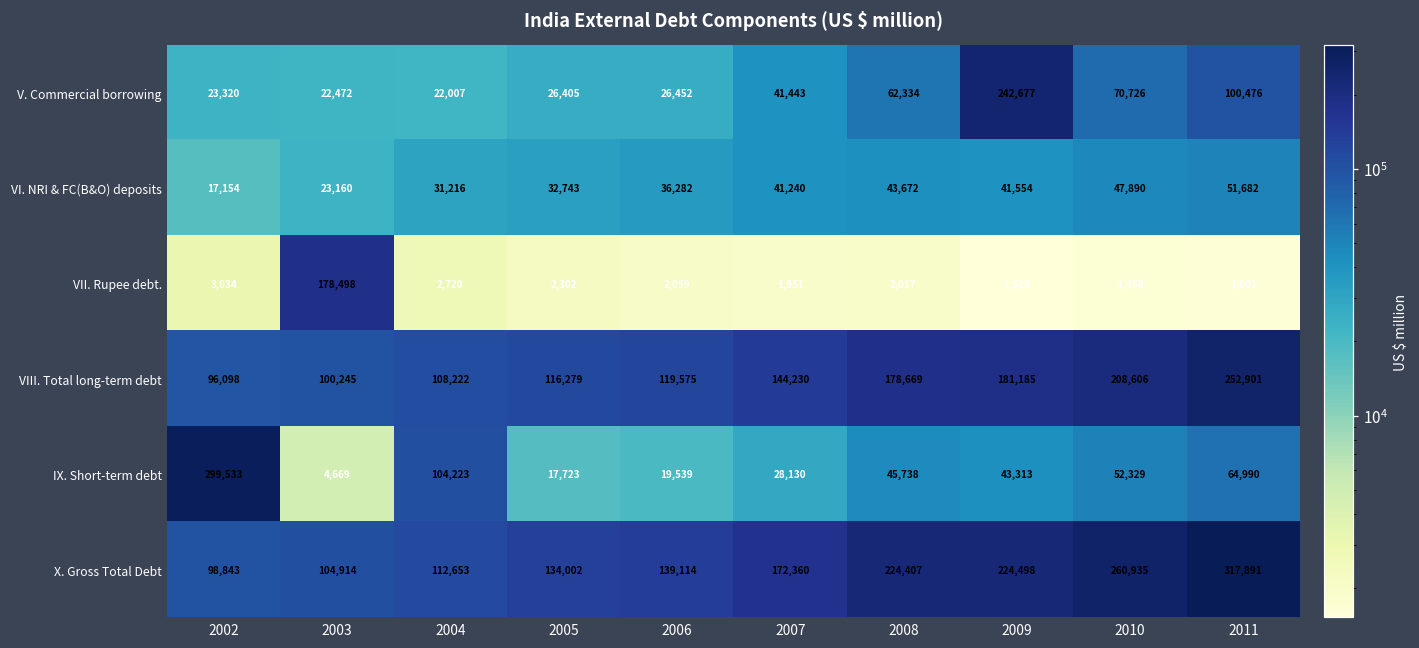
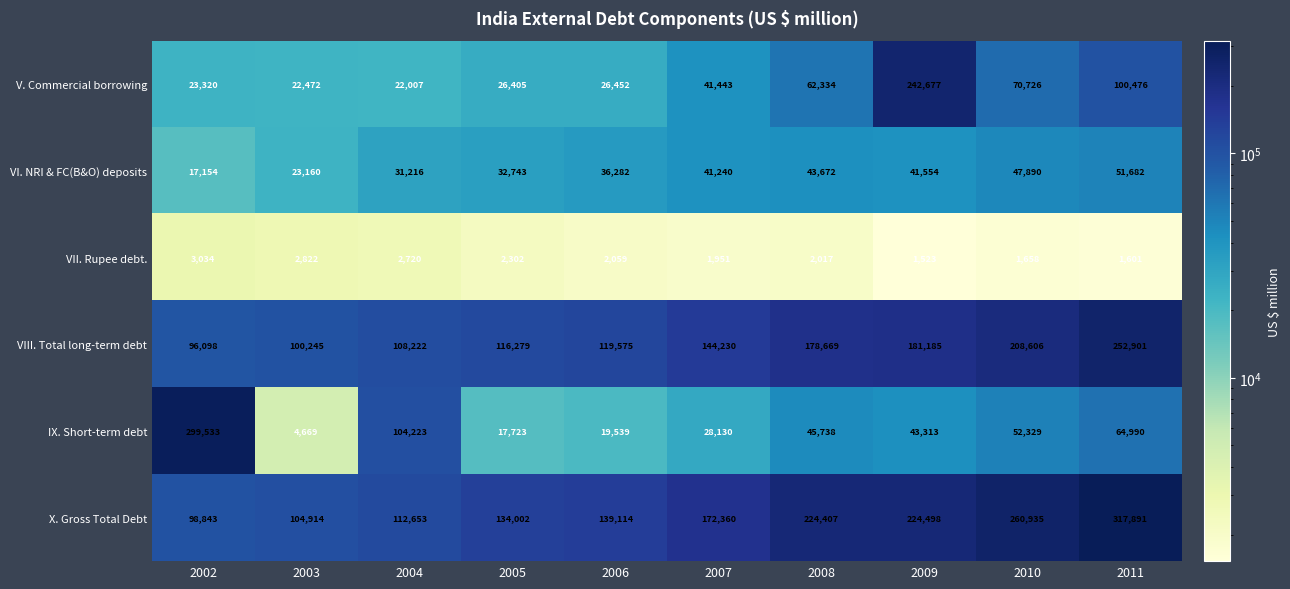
VII. Rupee debt., 2003: 178,498 -> 2,822
